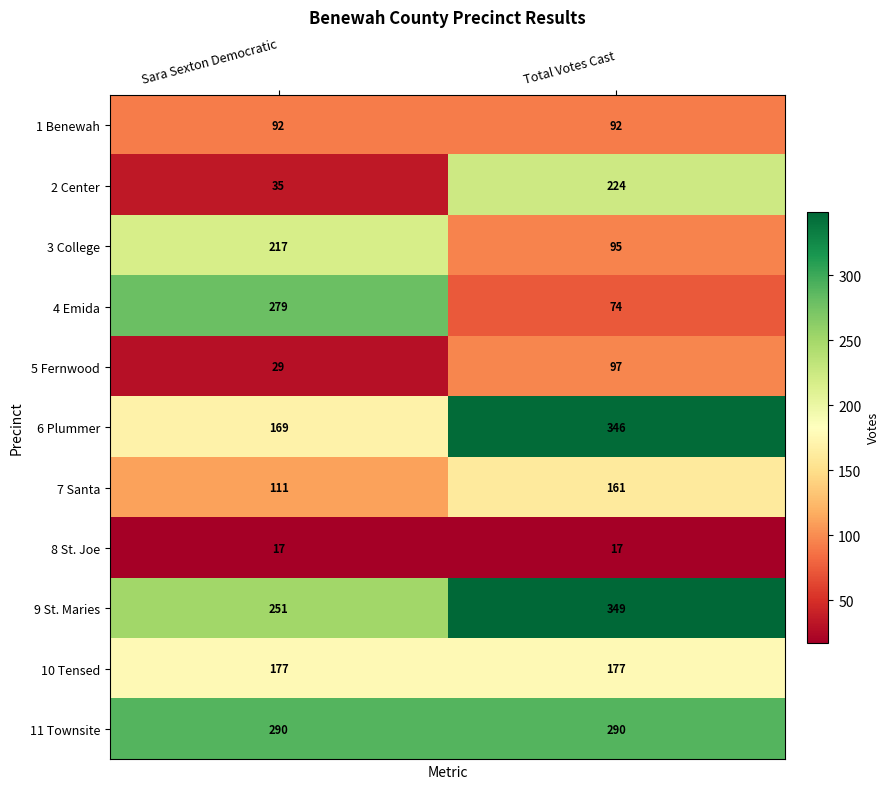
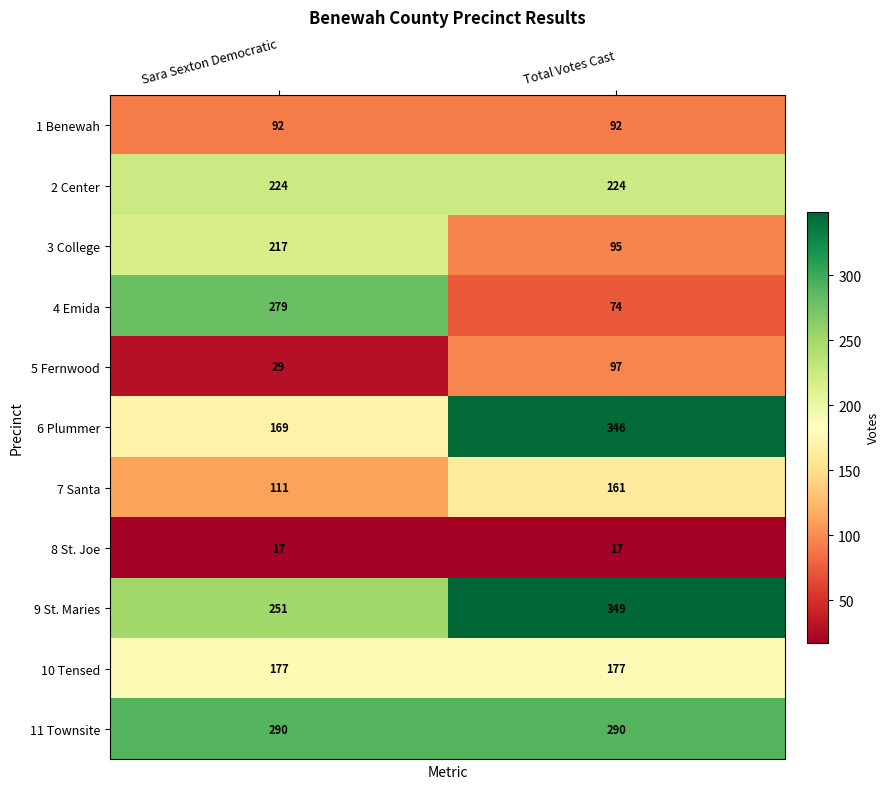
2 Center, Sara Sexton Democratic: 35 -> 224
